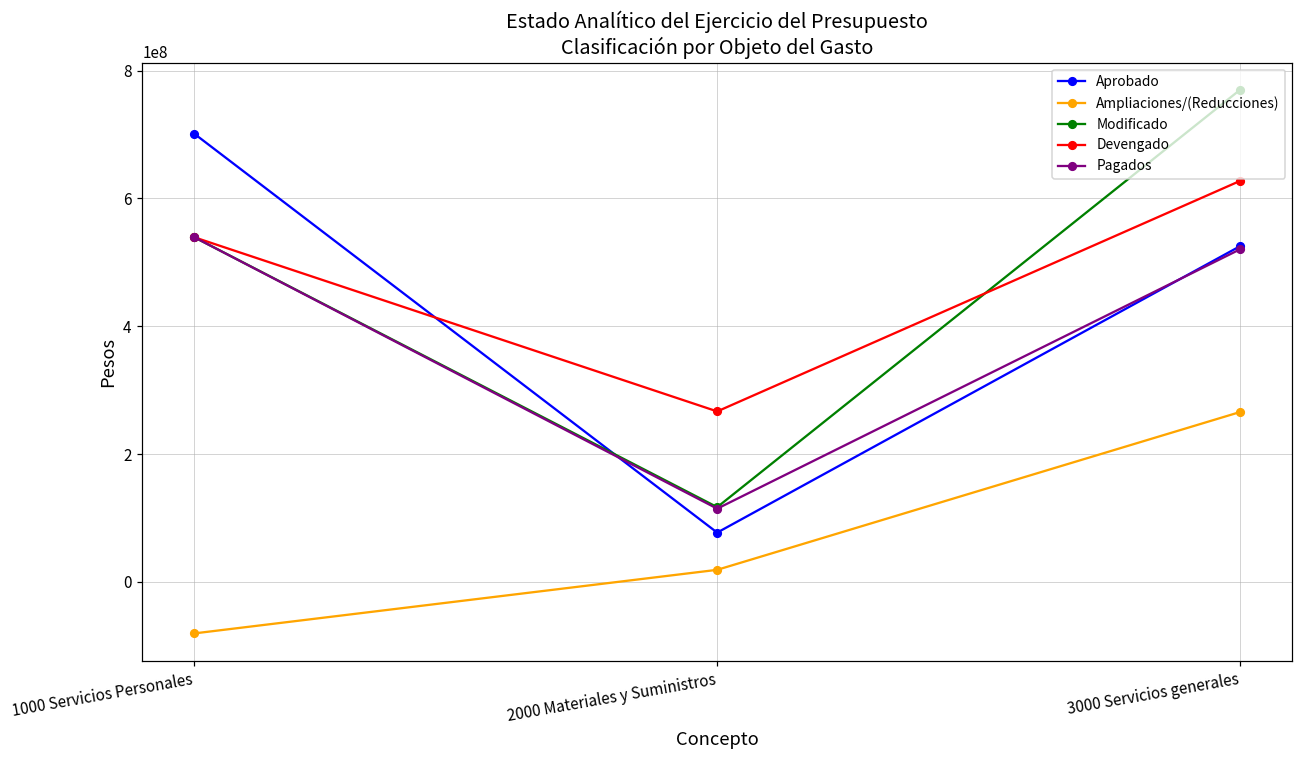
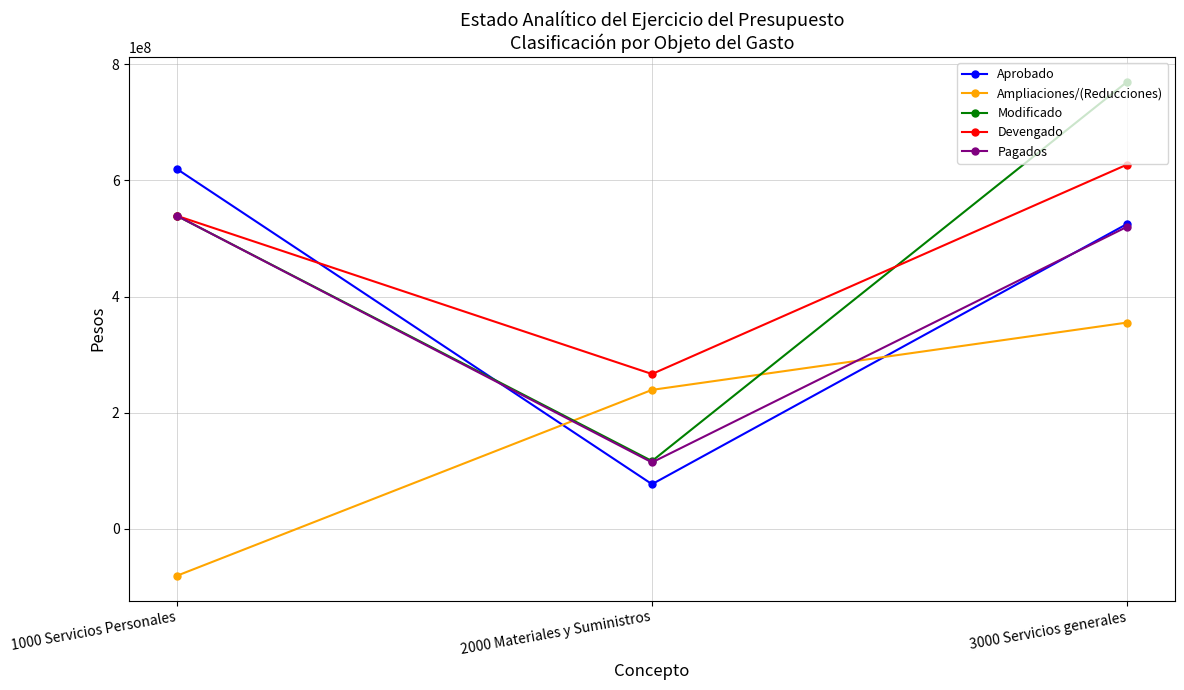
Aprobado, 1000 Servicios Personales: 700000000 -> 620000000
Ampliaciones/(Reducciones), 2000 Materiales y Suministros: 20000000 -> 240000000
Ampliaciones/(Reducciones), 3000 Servicios generales: 270000000 -> 360000000
